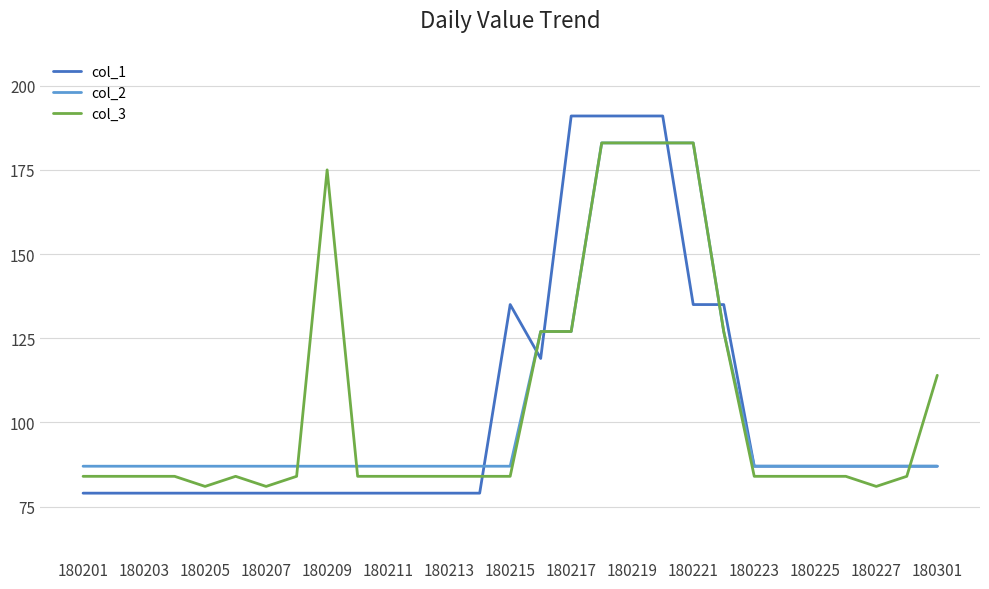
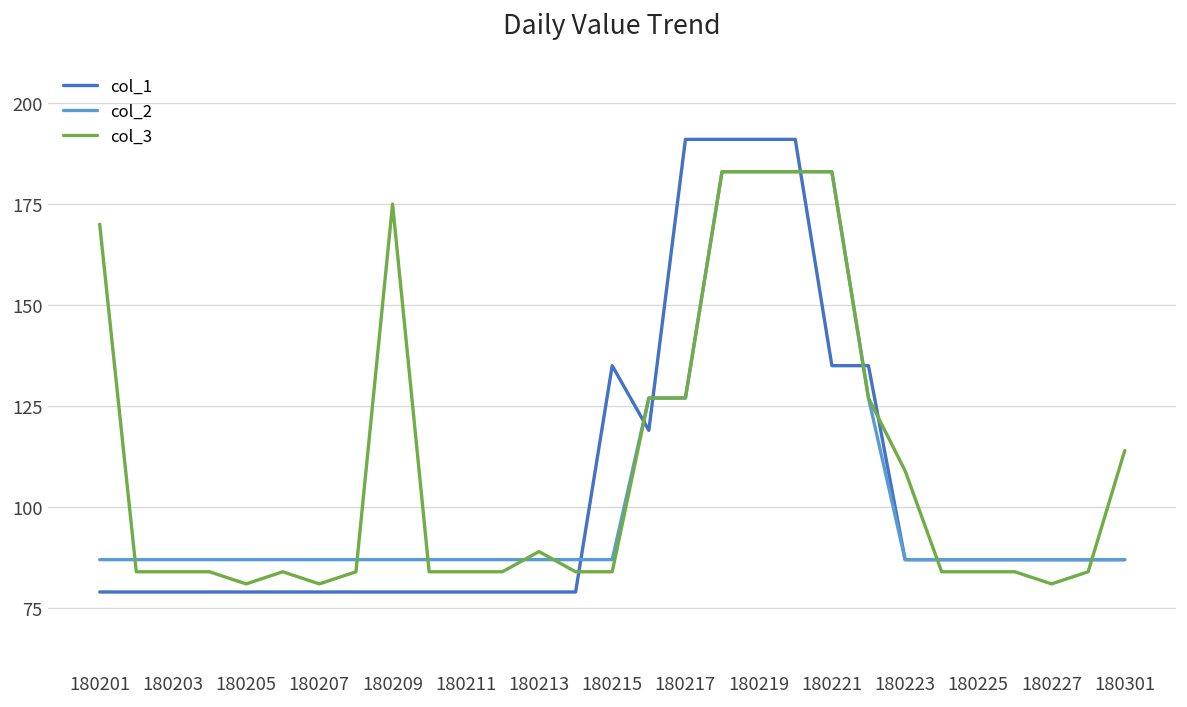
col_3, 180201: 84 -> 170
col_3, 180213: 84 -> 89
col_3, 180223: 84 -> 109
